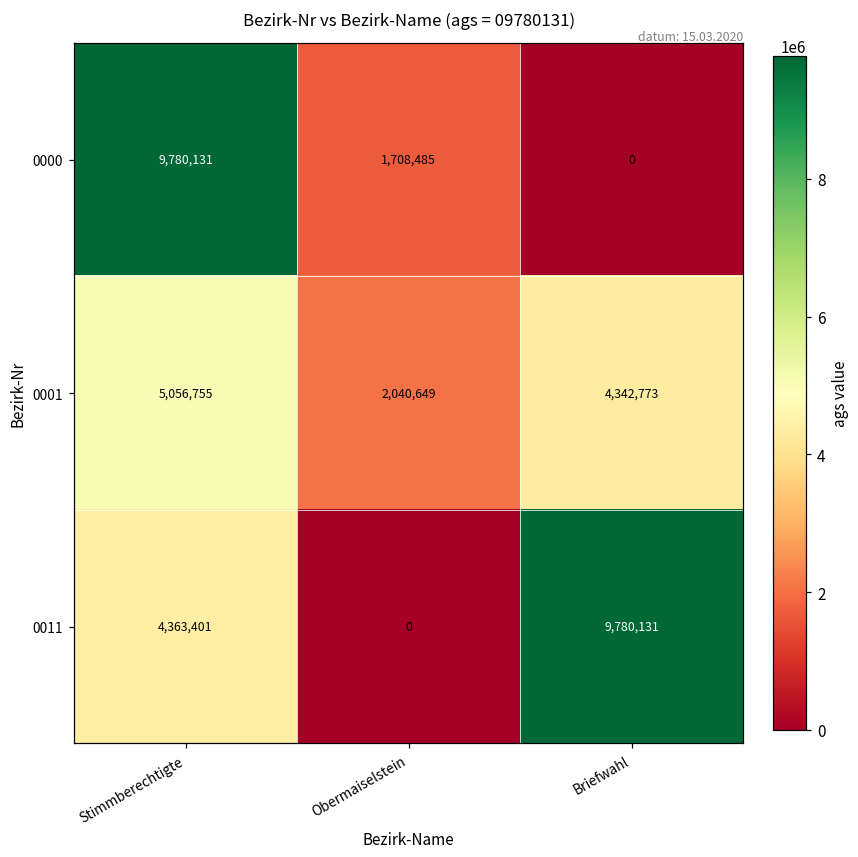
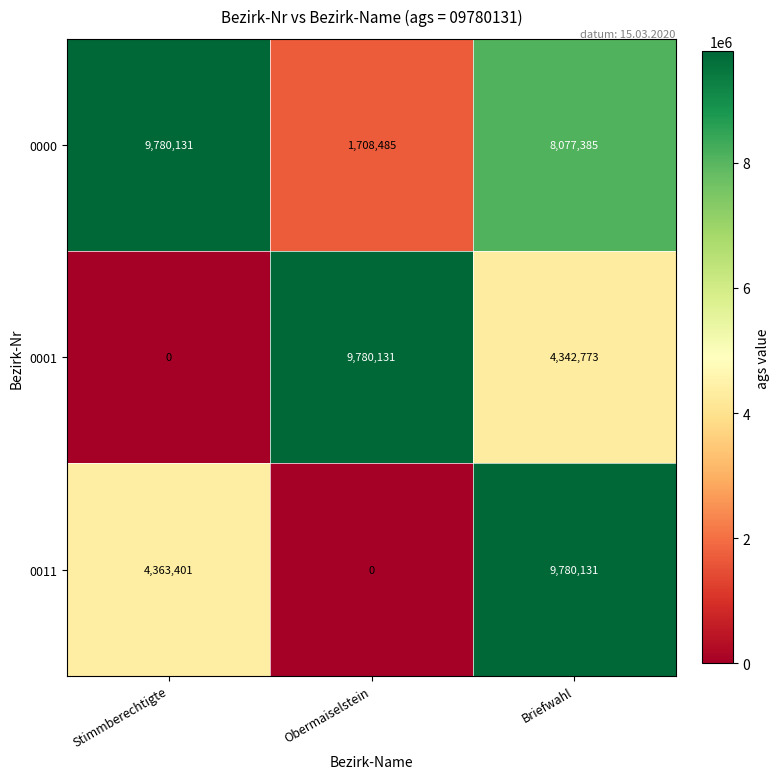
0000, Briefwahl: 0 -> 8,077,385
0001, Stimmberechtigte: 5,056,755 -> 0
0001, Obermaiselstein: 2,040,649 -> 9,780,131
